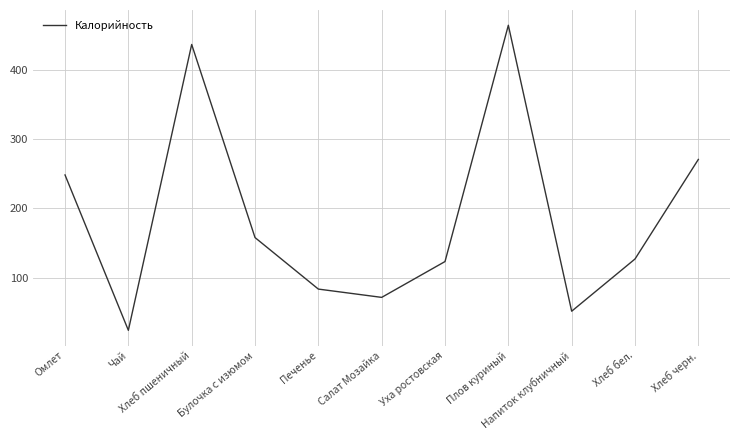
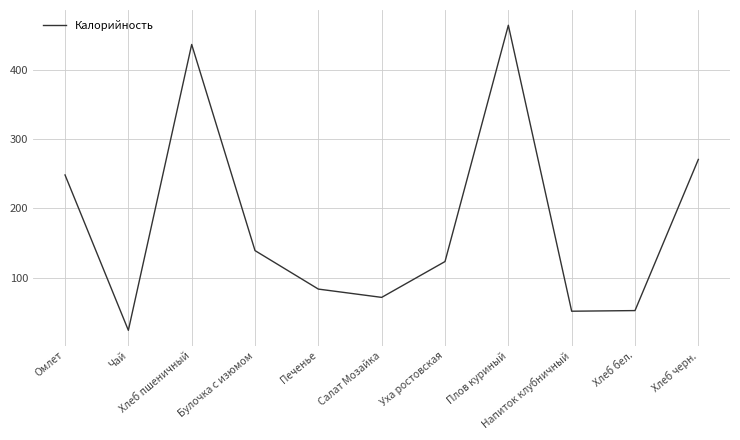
Булочка с изюмом: 160 -> 140
Хлеб бел.: 130 -> 50
